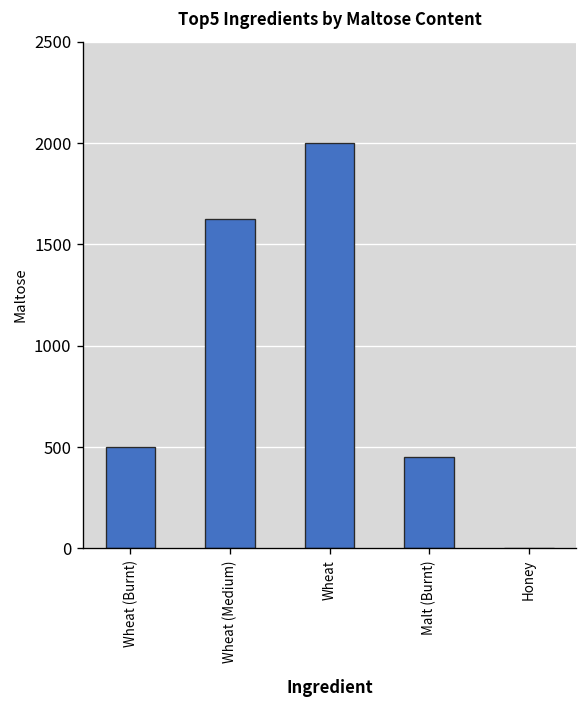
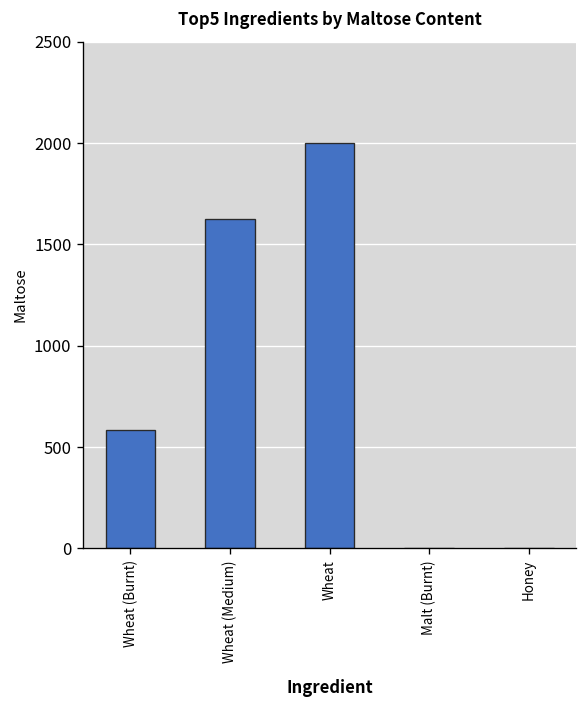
Wheat (Burnt): 500 -> 590
Malt (Burnt): 450 -> 0
